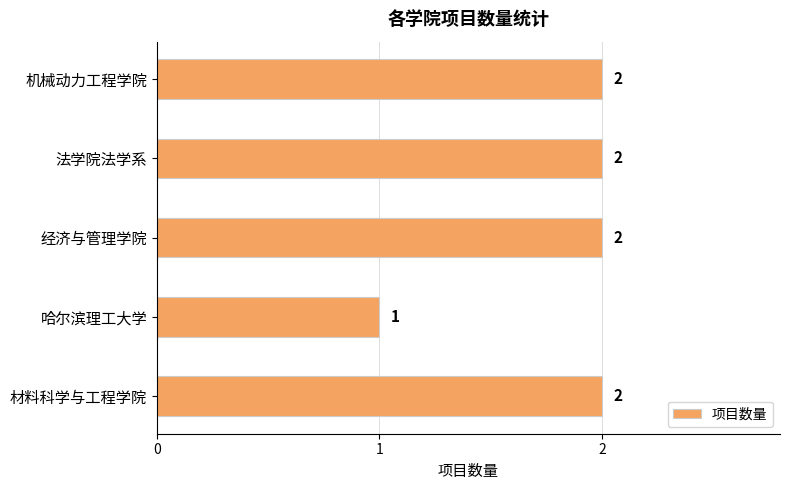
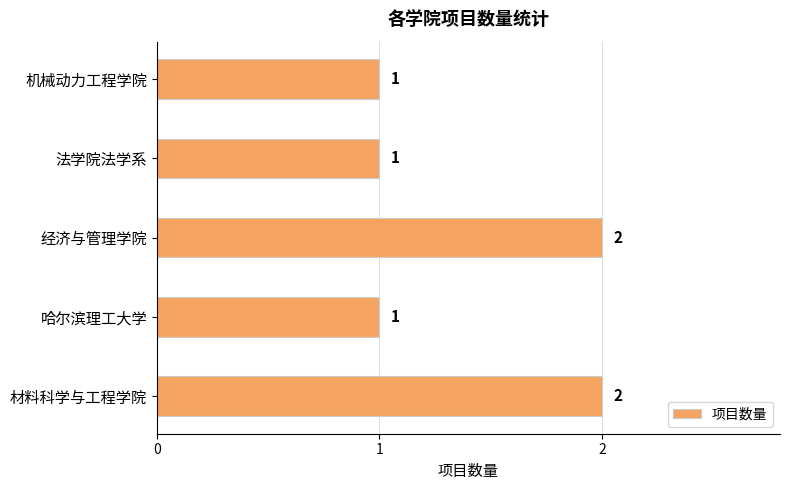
机械动力工程学院: 2 -> 1
法学院法学系: 2 -> 1
